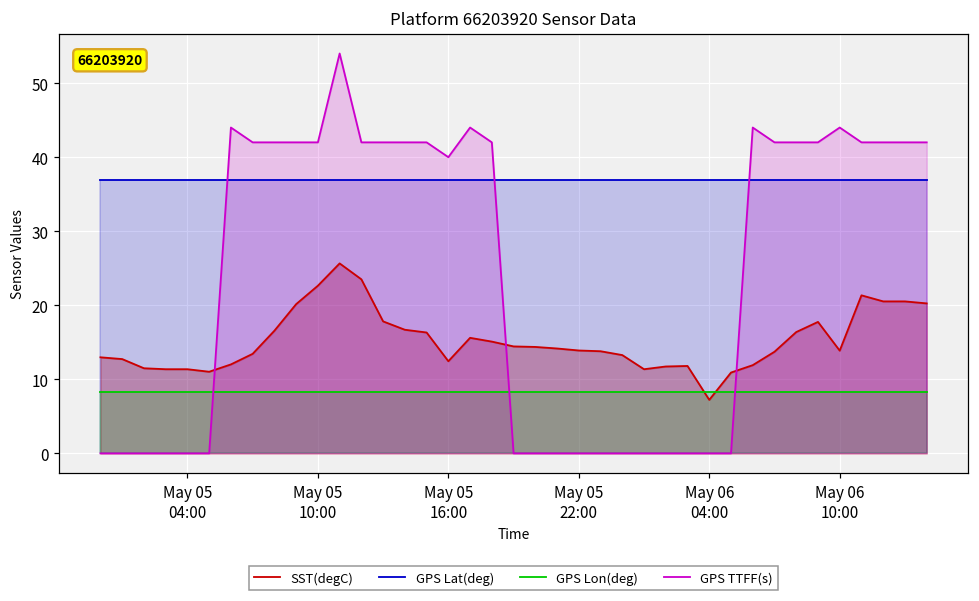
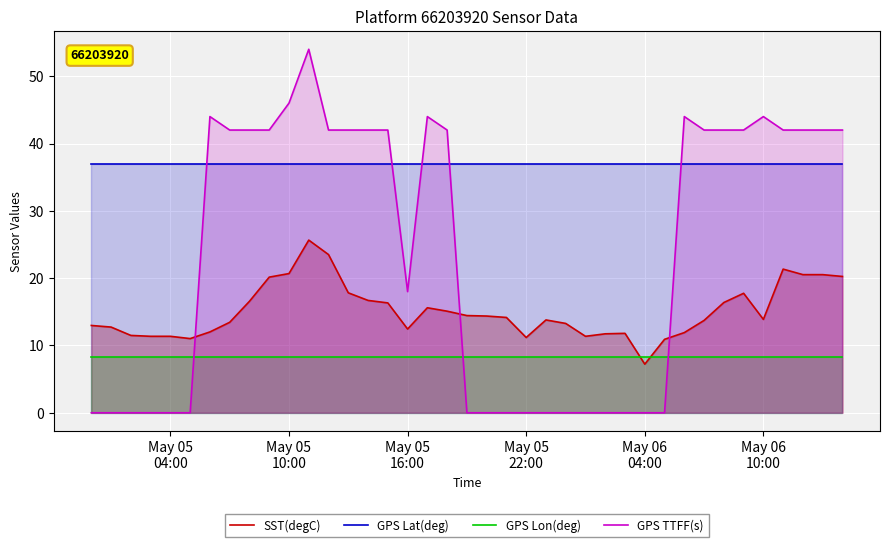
SST(degC), May 05 10:00: 23 -> 21
GPS TTFF(s), May 05 10:00: 42 -> 46
GPS TTFF(s), May 05 16:00: 40 -> 18
SST(degC), May 05 22:00: 14 -> 11
